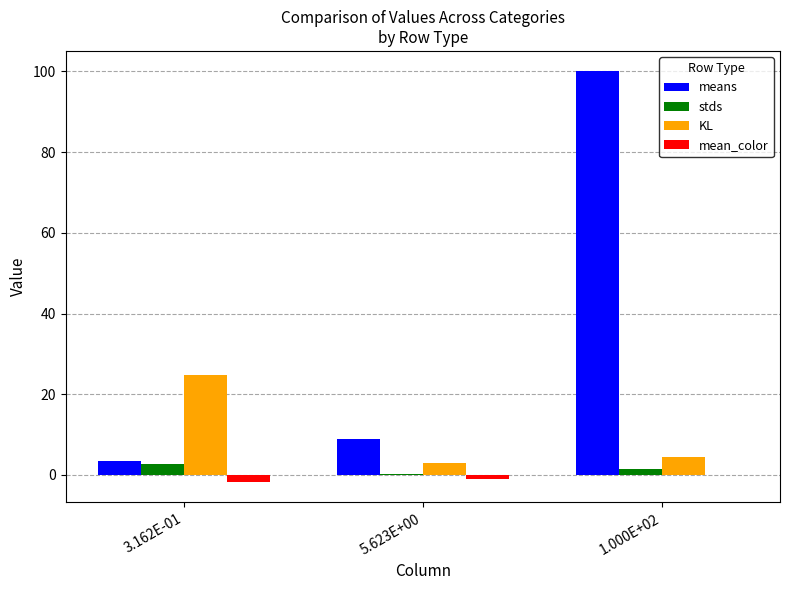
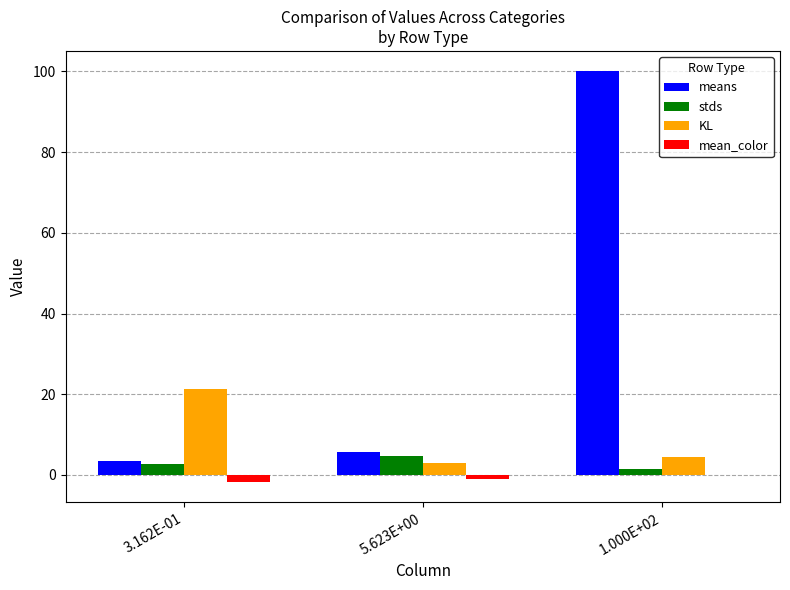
KL, 3.162E-01: 25 -> 21
means, 5.623E+00: 9 -> 6
stds, 5.623E+00: 0 -> 5
